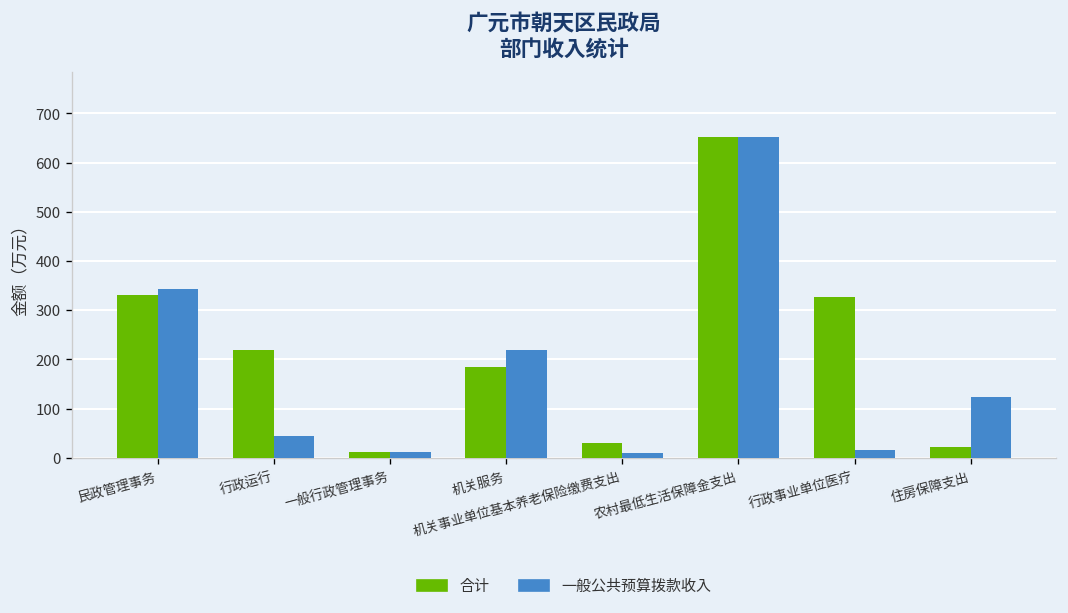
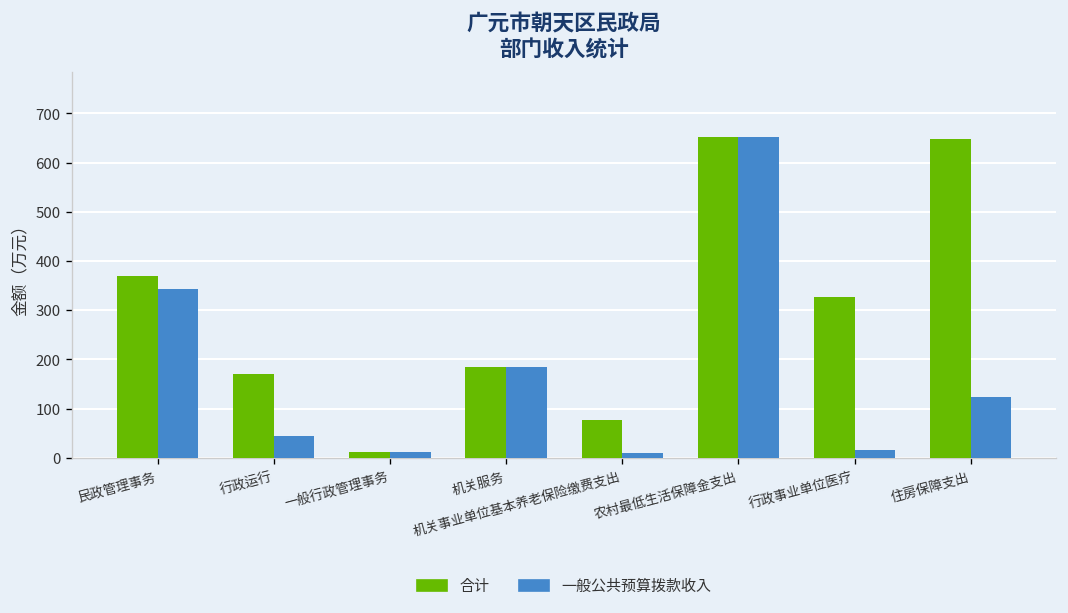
合计, 民政管理事务: 330 -> 370
合计, 行政运行: 220 -> 170
一般公共预算拨款收入, 机关服务: 220 -> 190
合计, 机关事业单位基本养老保险缴费支出: 30 -> 80
合计, 住房保障支出: 20 -> 650
